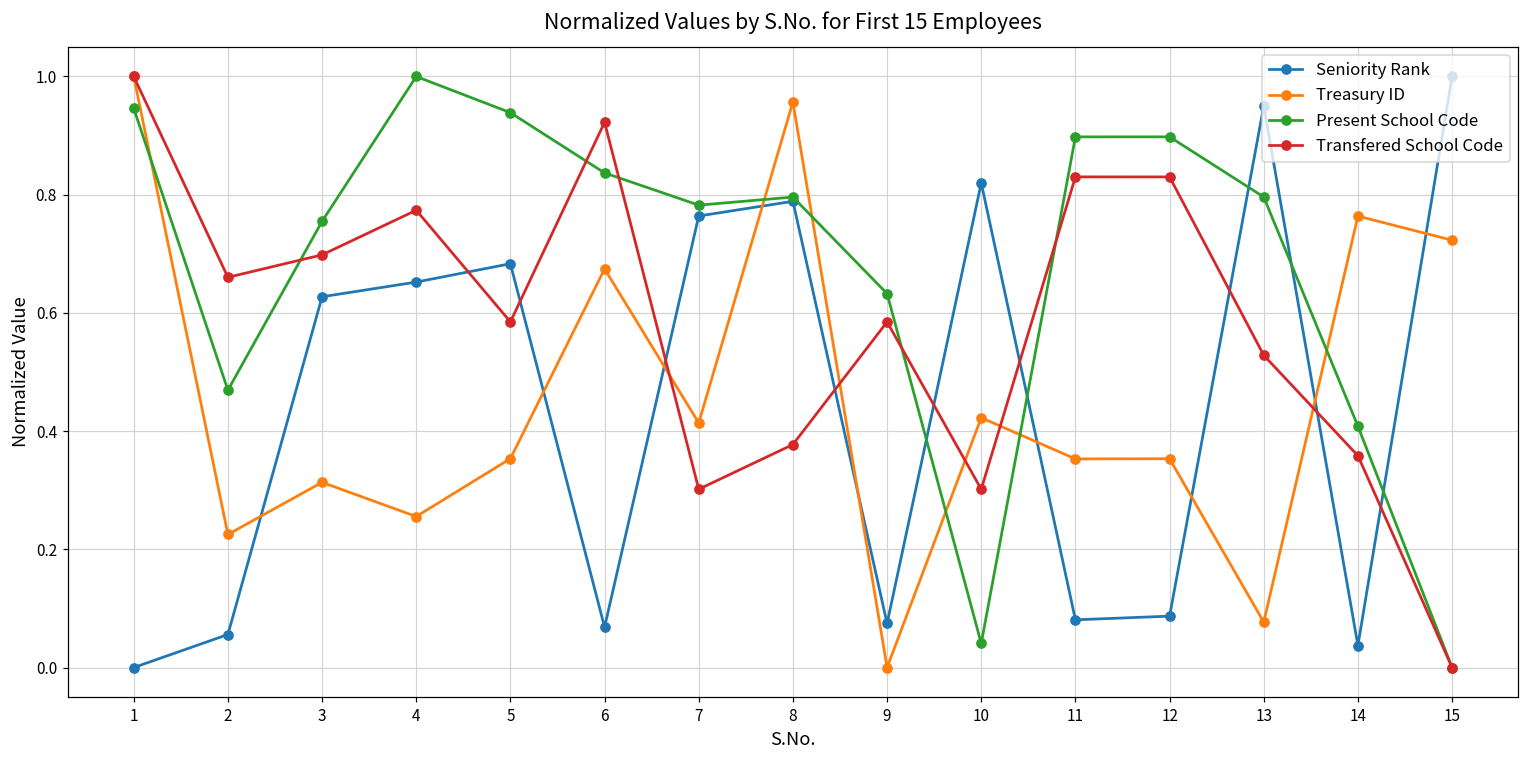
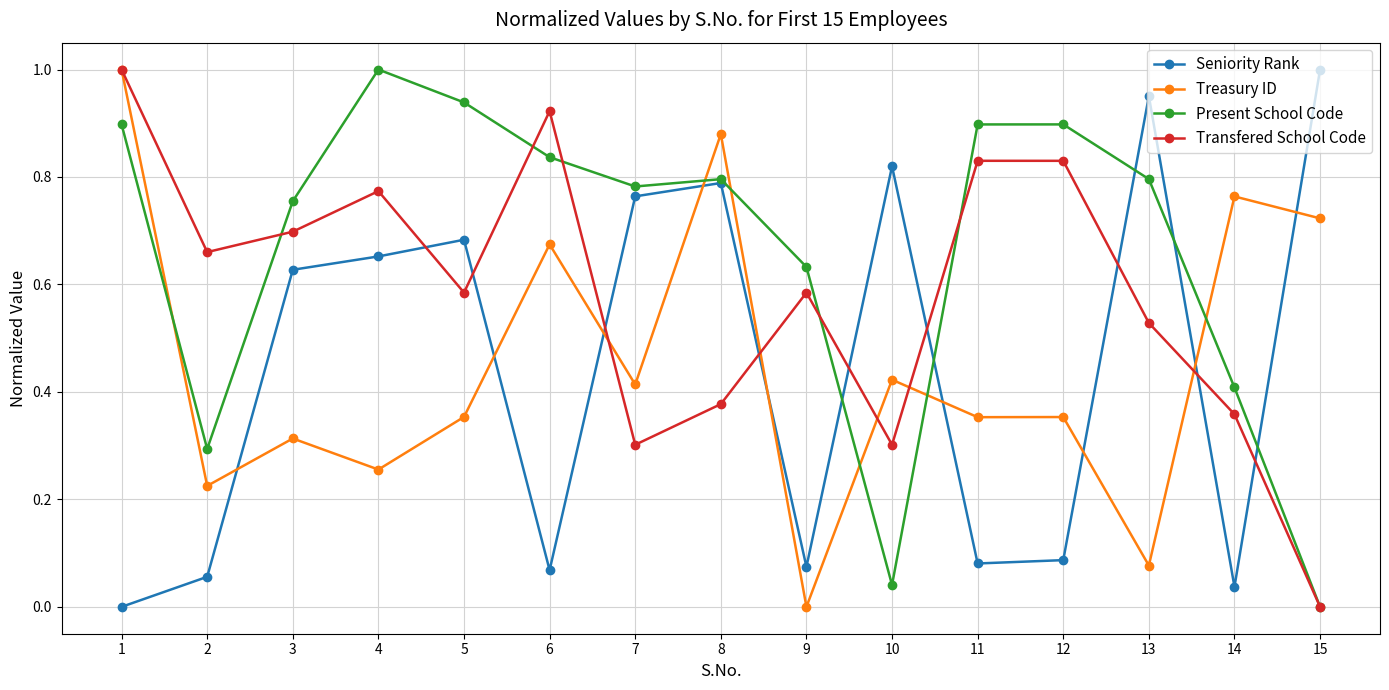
Present School Code, 1: 0.95 -> 0.90
Present School Code, 2: 0.47 -> 0.29
Treasury ID, 8: 0.96 -> 0.88
